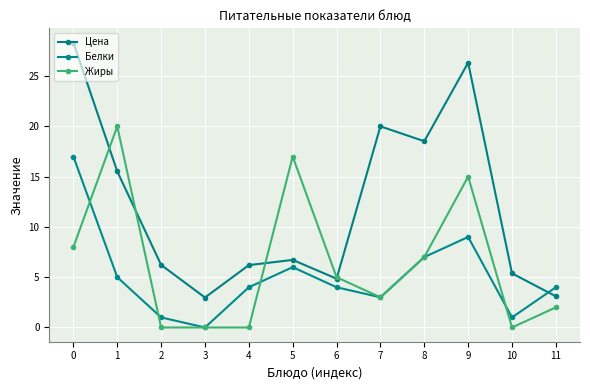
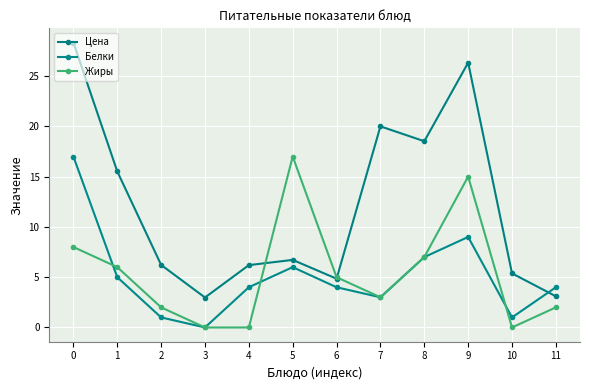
Жиры, 1: 20 -> 6
Жиры, 2: 0 -> 2
